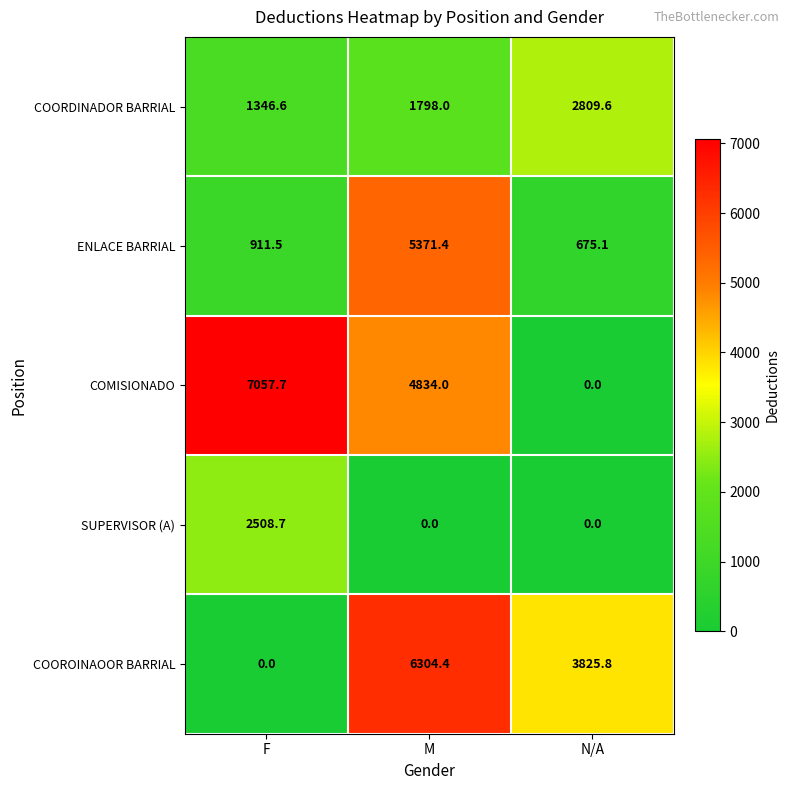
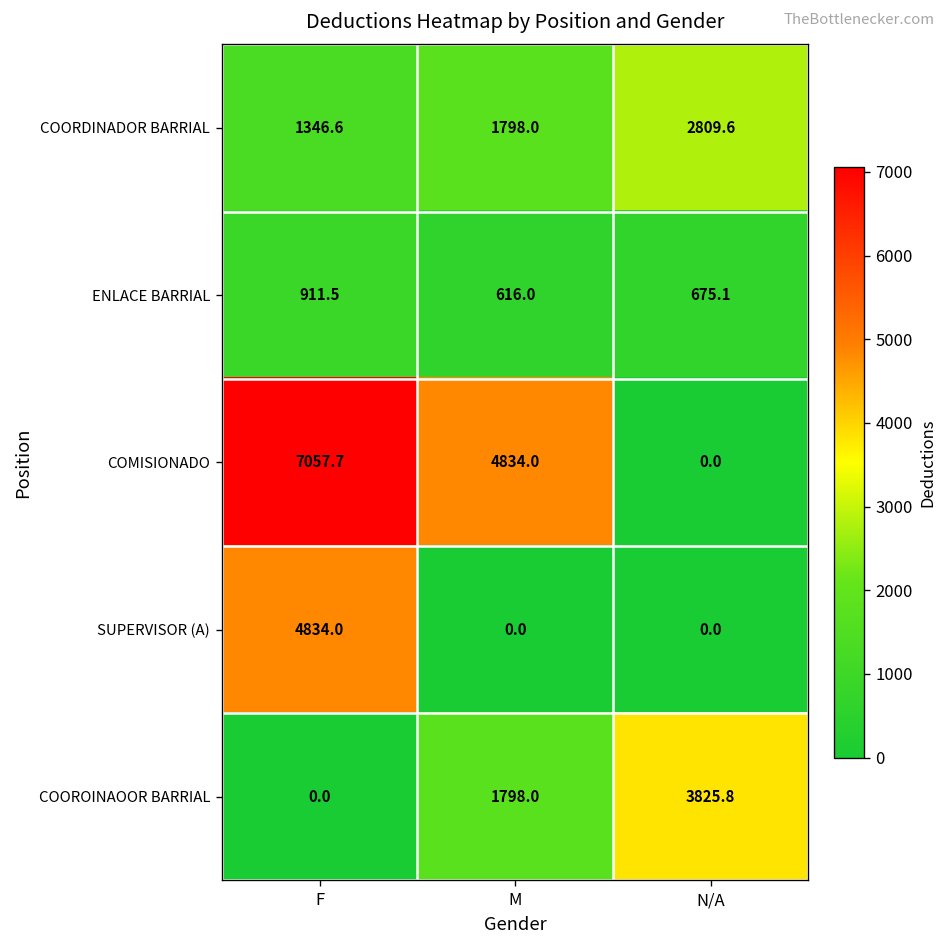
ENLACE BARRIAL, M: 5371.4 -> 616.0
SUPERVISOR (A), F: 2508.7 -> 4834.0
COOROINAOOR BARRIAL, M: 6304.4 -> 1798.0
